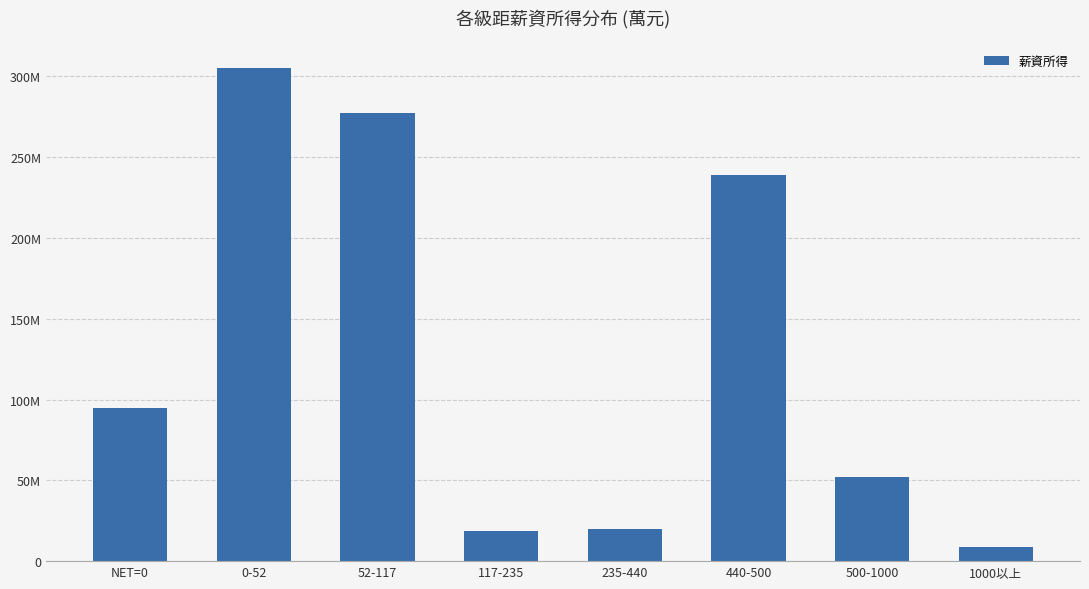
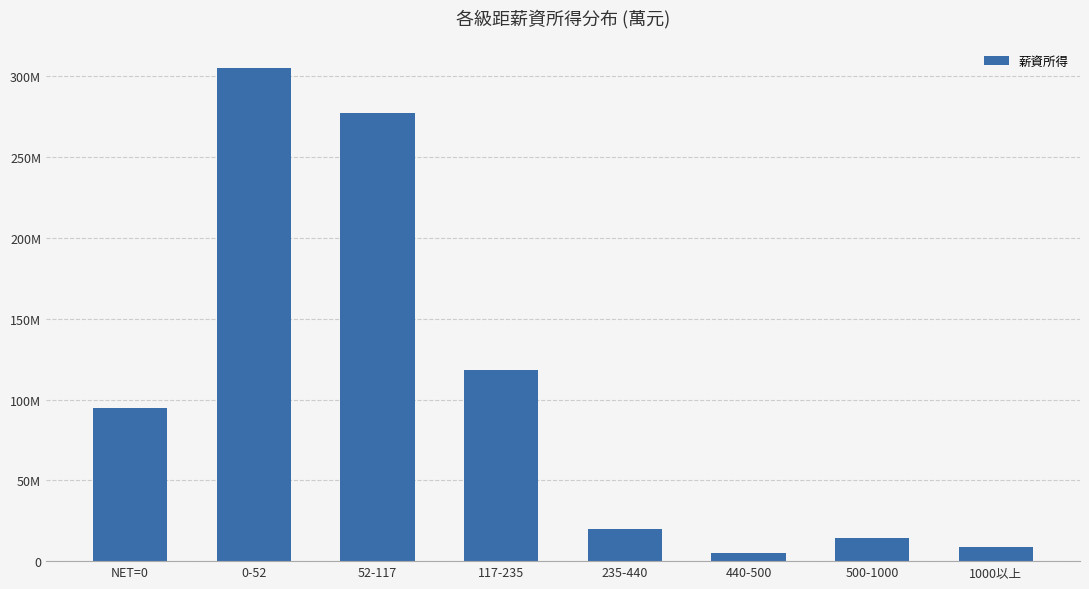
117-235: 18000000 -> 118000000
440-500: 239000000 -> 5000000
500-1000: 52000000 -> 14000000
